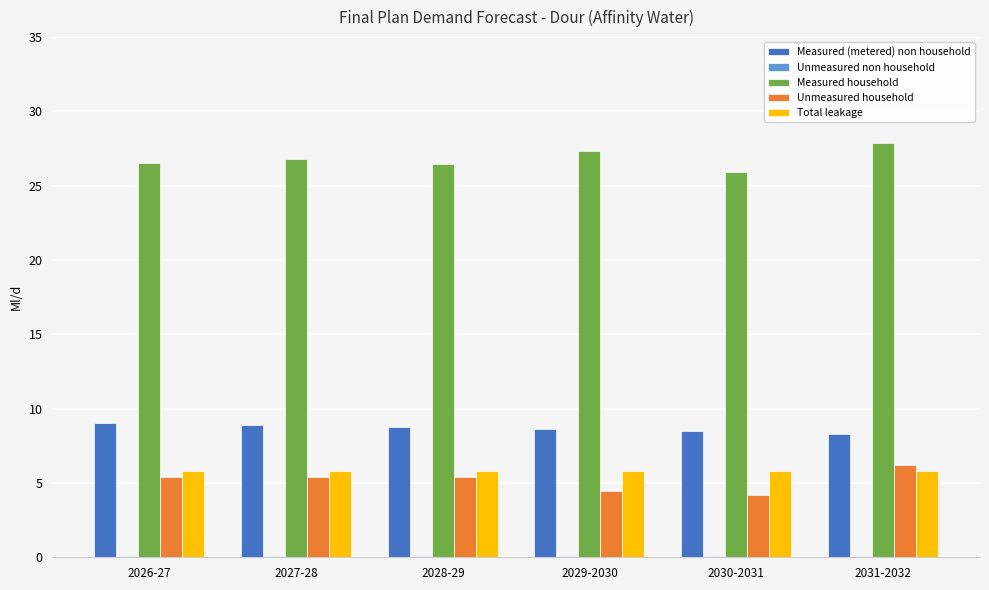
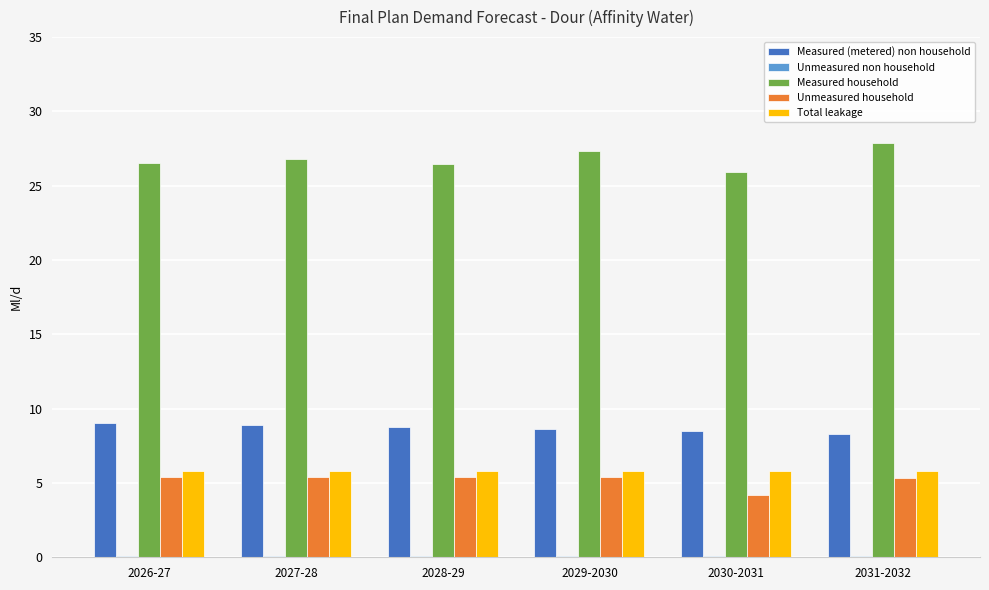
Unmeasured household, 2029-2030: 4.4 -> 5.4
Unmeasured household, 2031-2032: 6.2 -> 5.4
